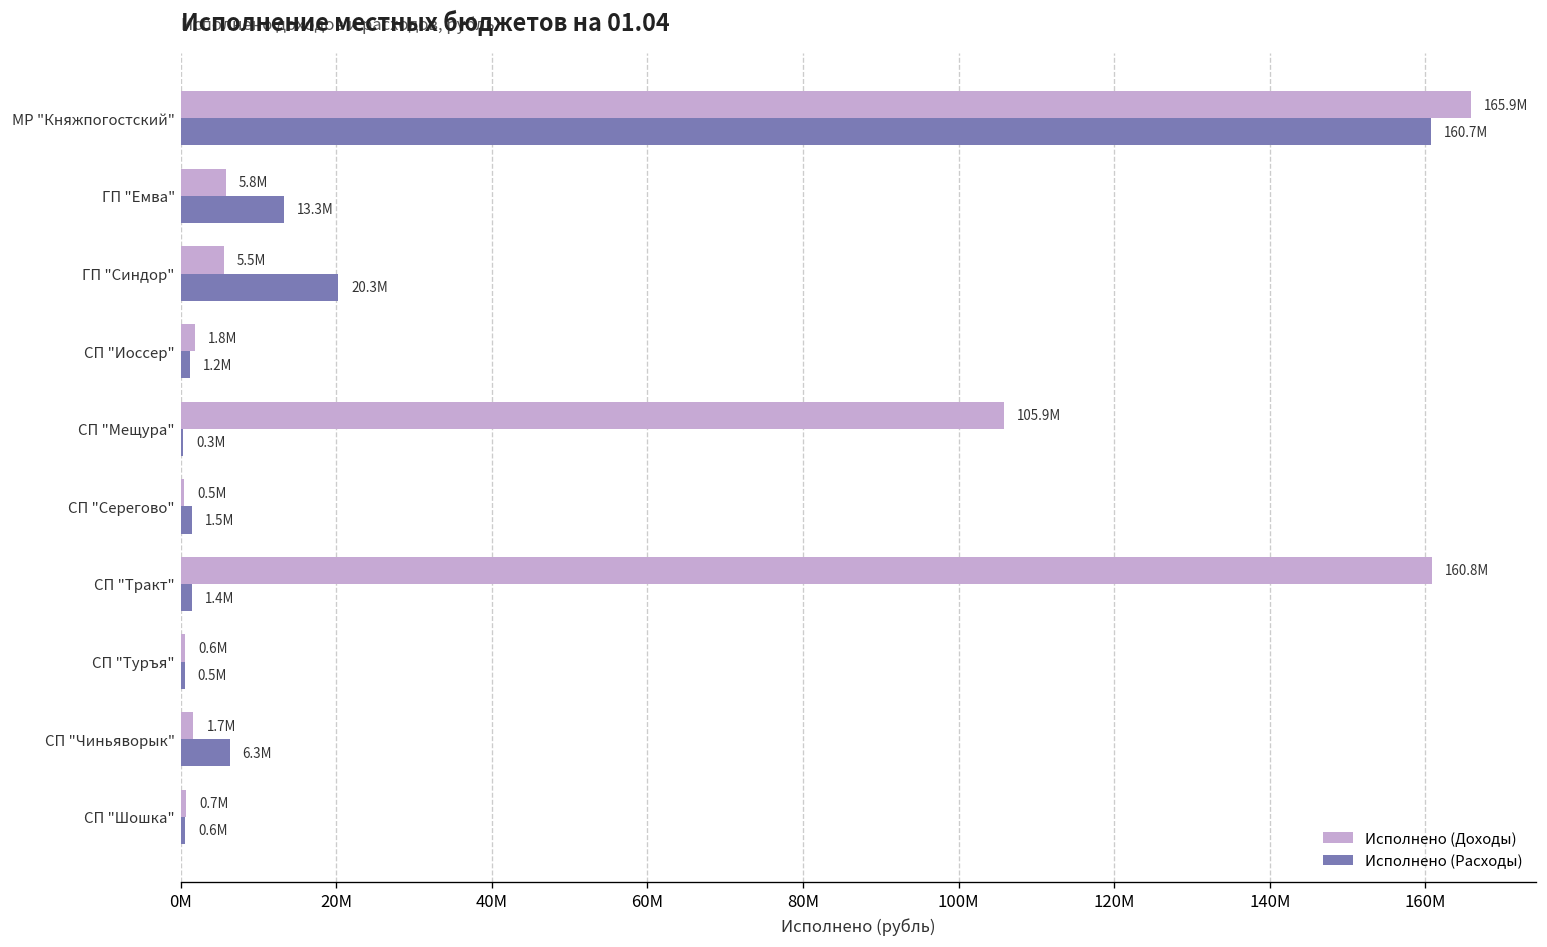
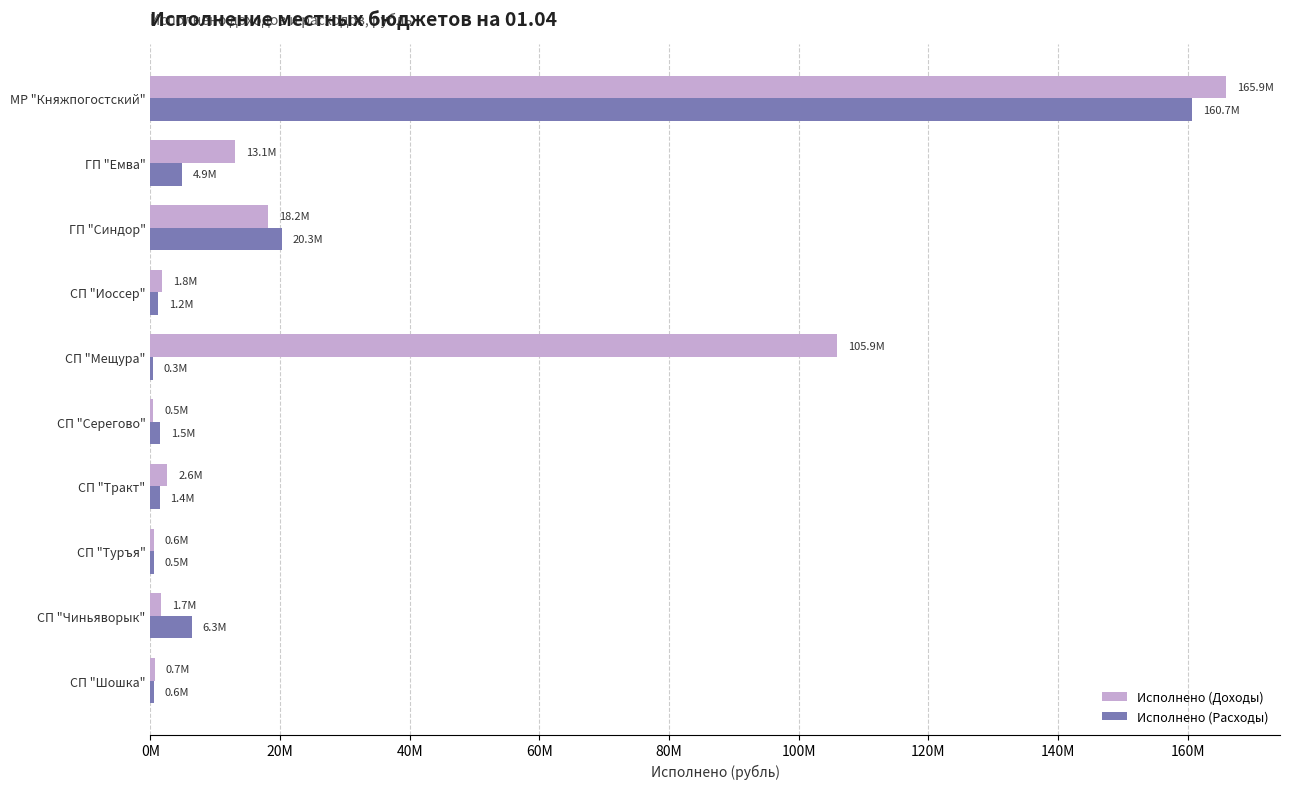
Исполнено (Доходы), ГП "Емва": 5.8M -> 13.1M
Исполнено (Расходы), ГП "Емва": 13.3M -> 4.9M
Исполнено (Доходы), ГП "Синдор": 5.5M -> 18.2M
Исполнено (Доходы), СП "Тракт": 160.8M -> 2.6M
